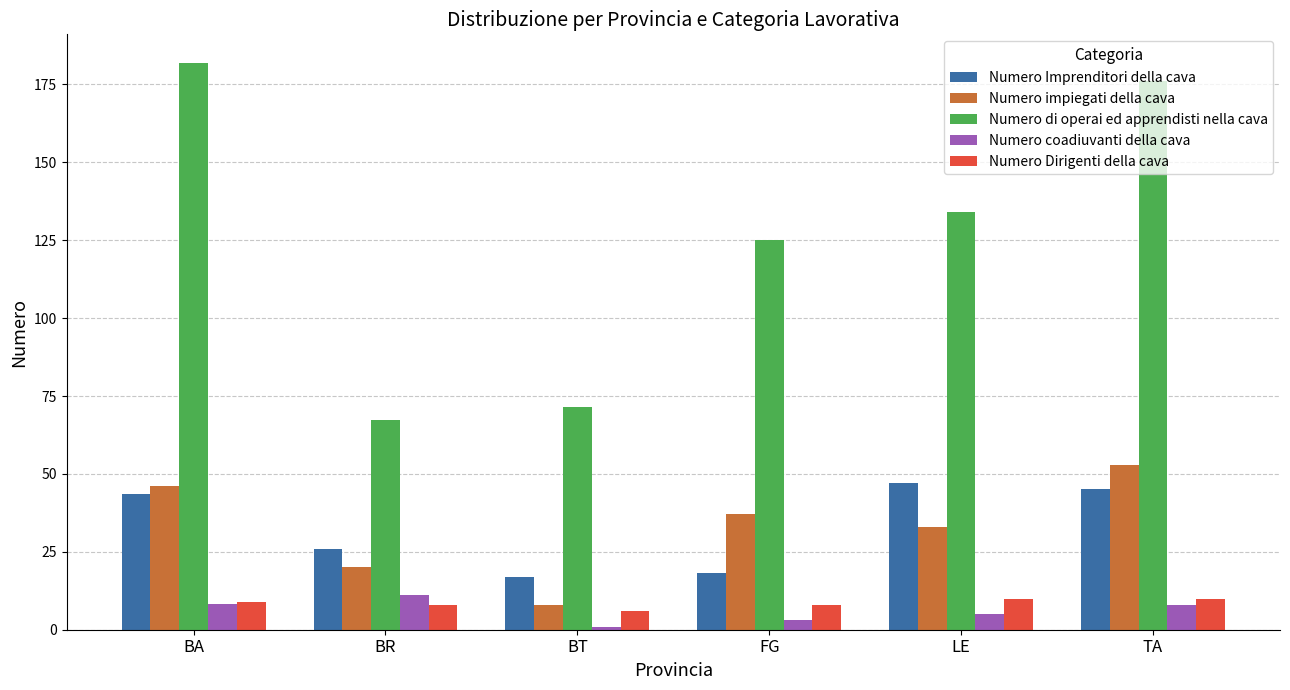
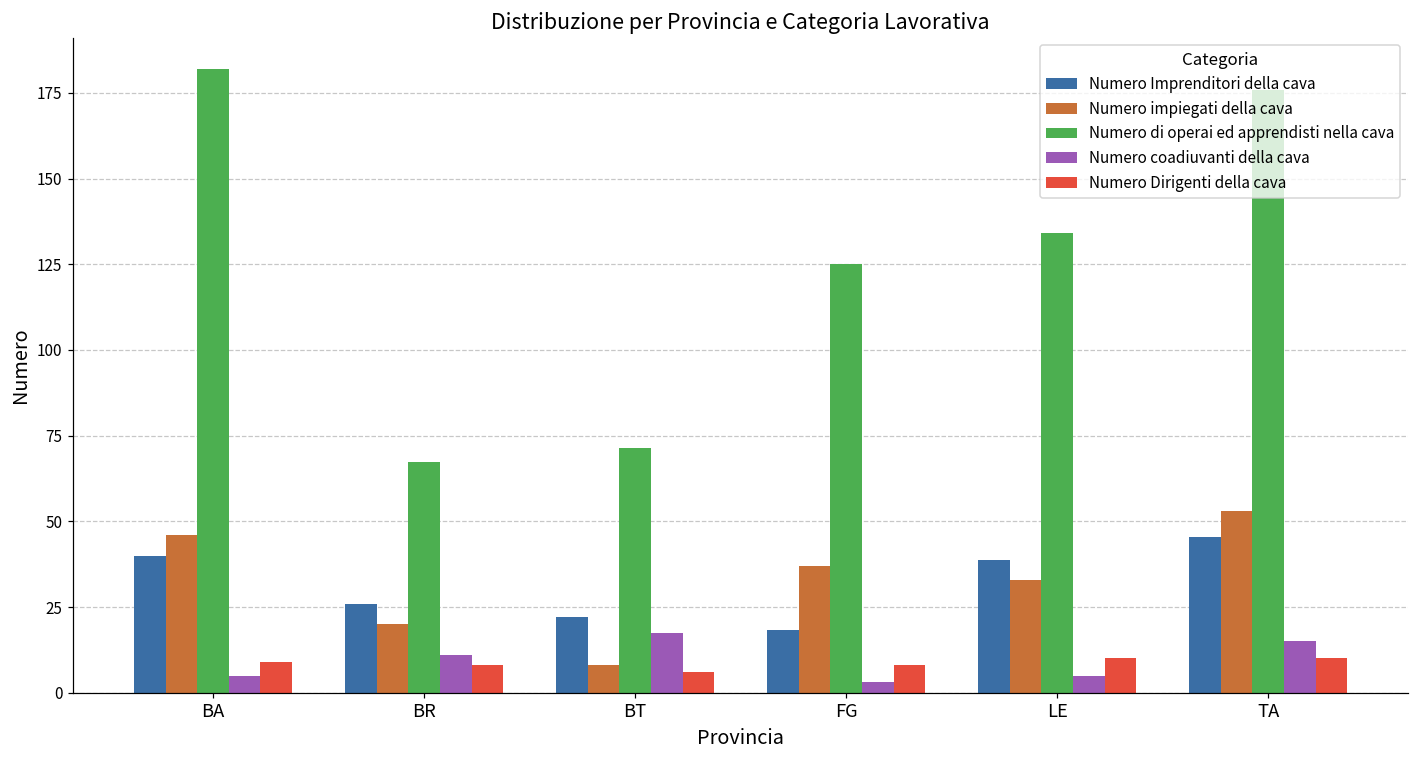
Numero Imprenditori della cava, BA: 44 -> 40
Numero coadiuvanti della cava, BA: 8 -> 5
Numero Imprenditori della cava, BT: 17 -> 22
Numero coadiuvanti della cava, BT: 1 -> 17
Numero Imprenditori della cava, LE: 47 -> 39
Numero coadiuvanti della cava, TA: 8 -> 15
